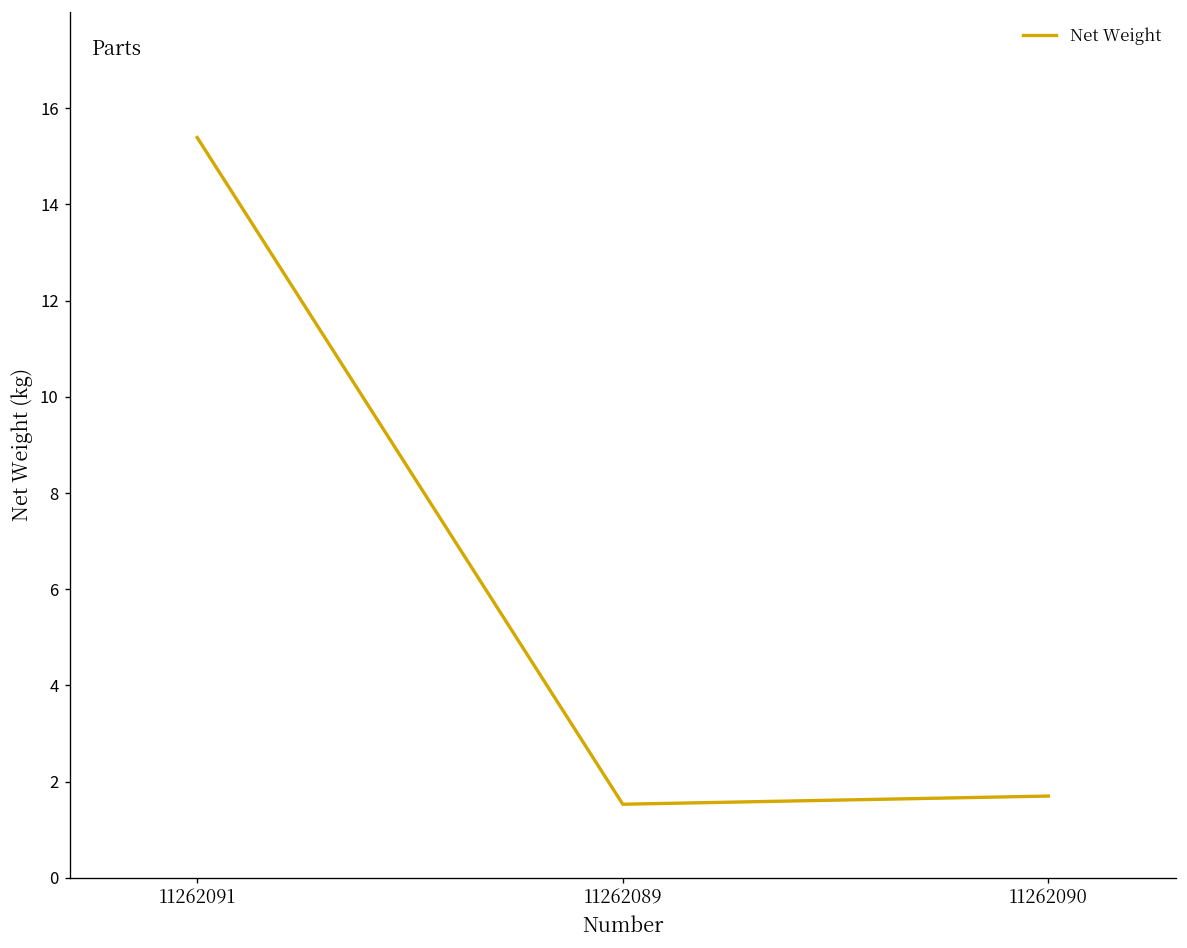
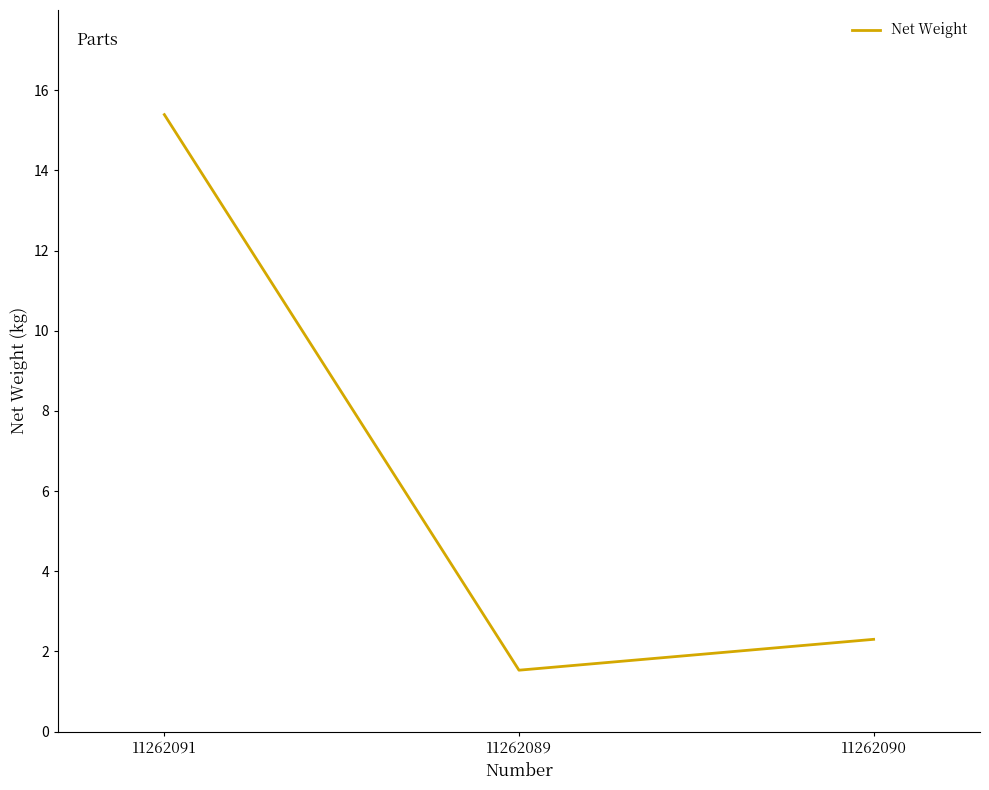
11262090: 1.7 -> 2.3
